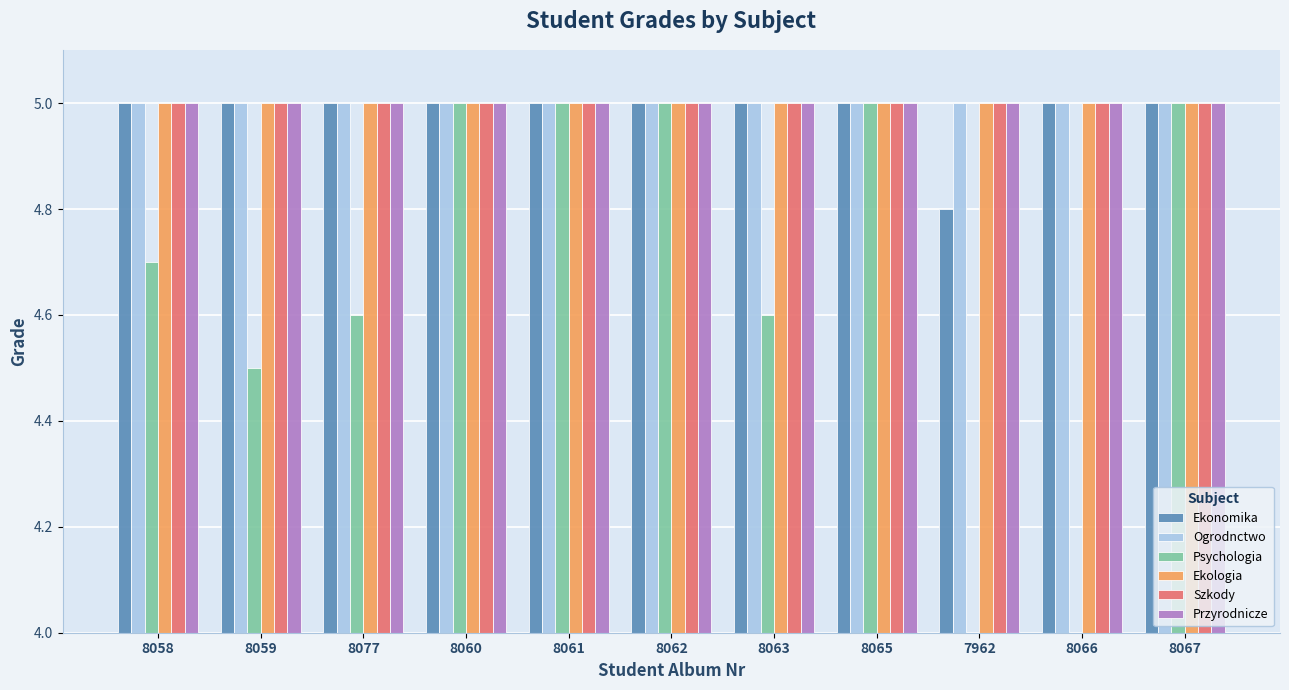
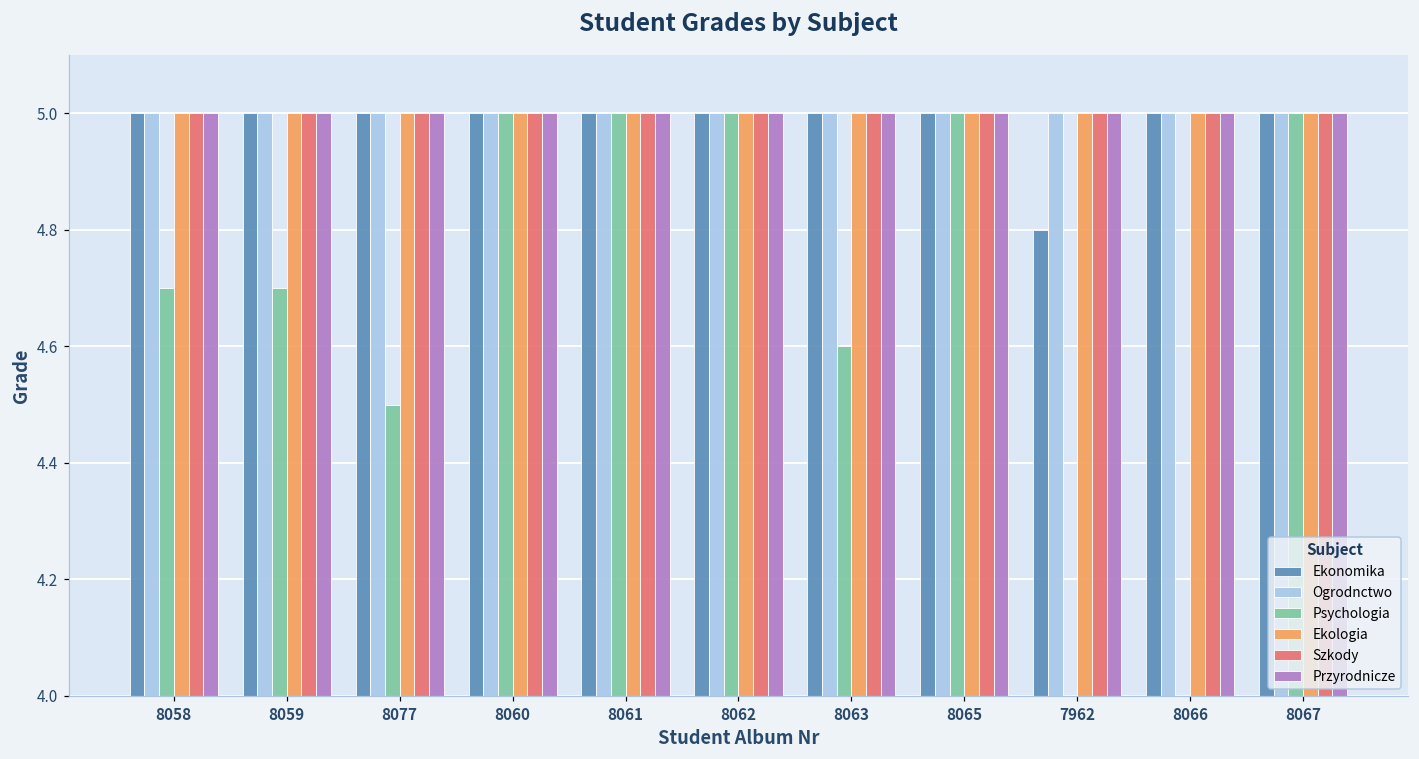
Psychologia, 8059: 4.5 -> 4.7
Psychologia, 8077: 4.6 -> 4.5
